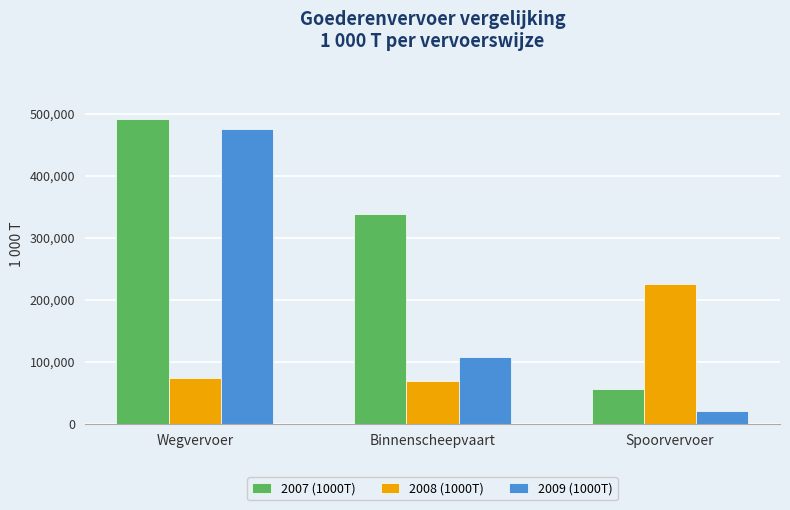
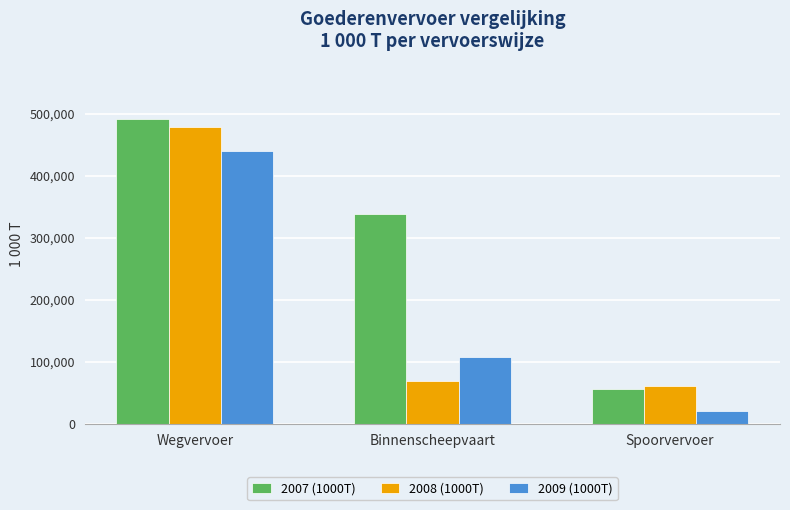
2008 (1000T), Wegvervoer: 70,000 -> 480,000
2009 (1000T), Wegvervoer: 480,000 -> 440,000
2008 (1000T), Spoorvervoer: 230,000 -> 60,000
